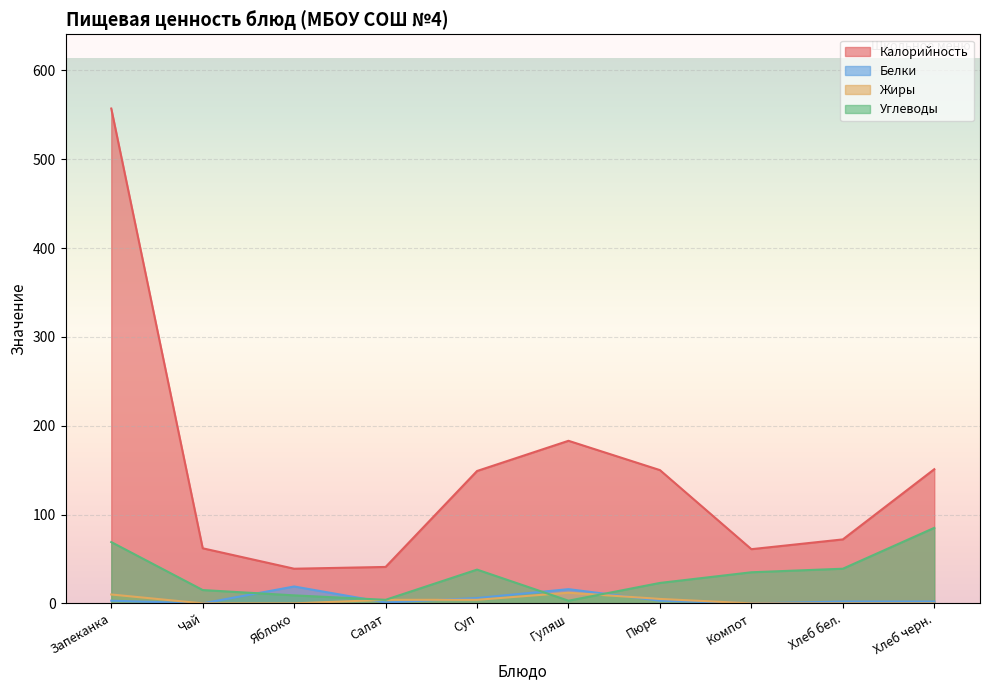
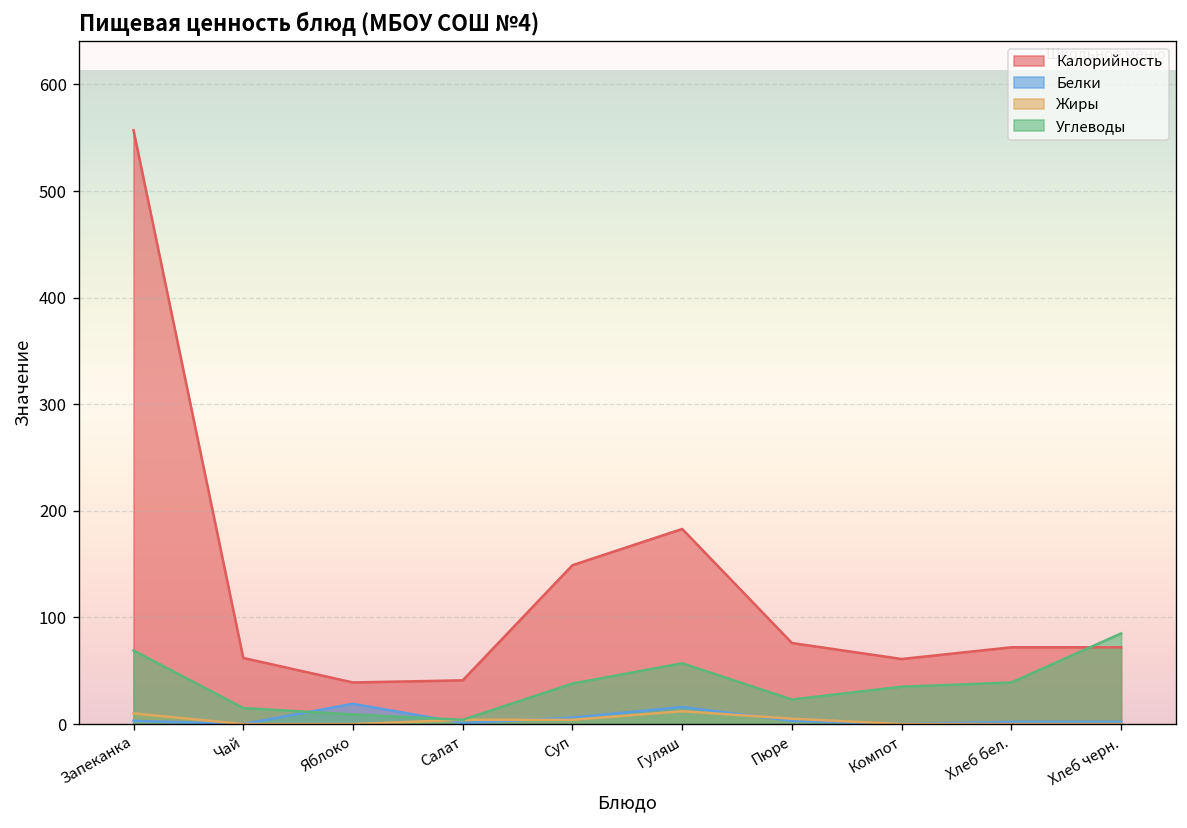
Углеводы, Гуляш: 0 -> 60
Калорийность, Пюре: 150 -> 80
Калорийность, Хлеб черн.: 150 -> 70
